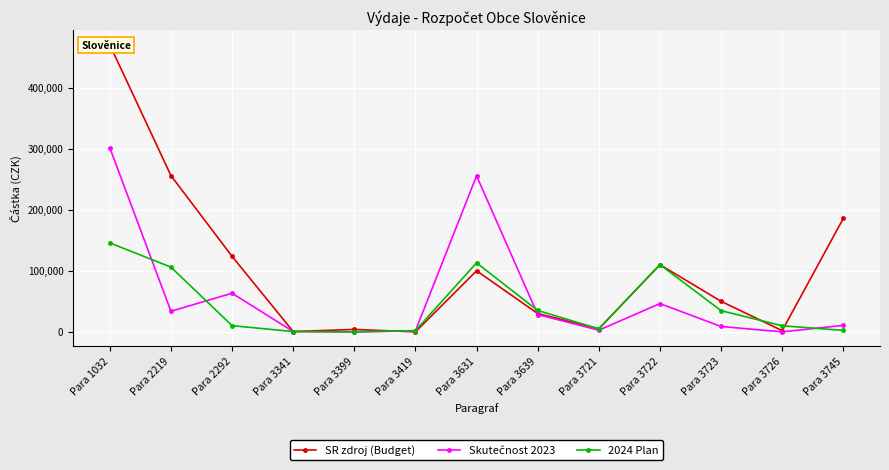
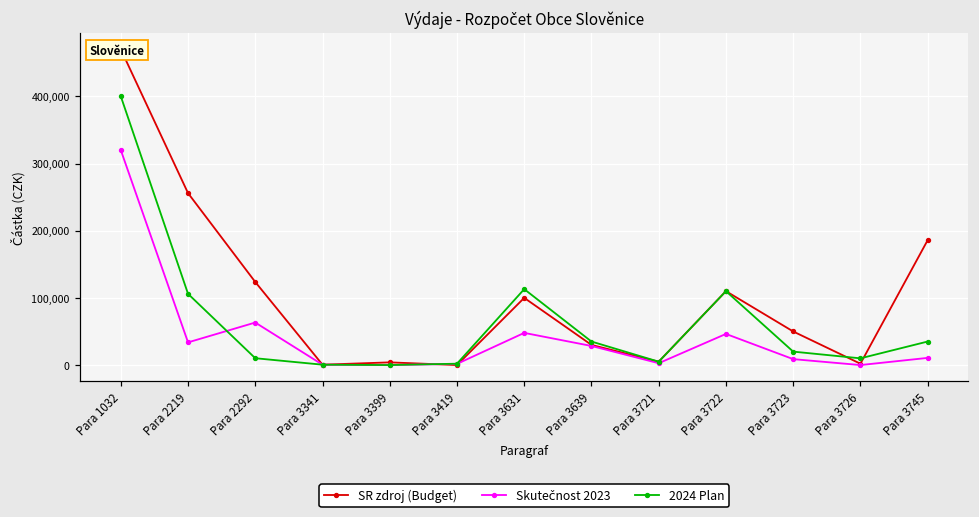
Skutečnost 2023, Para 1032: 300,000 -> 320,000
2024 Plan, Para 1032: 150,000 -> 400,000
Skutečnost 2023, Para 3631: 260,000 -> 50,000
2024 Plan, Para 3723: 30,000 -> 20,000
2024 Plan, Para 3745: 0 -> 40,000
